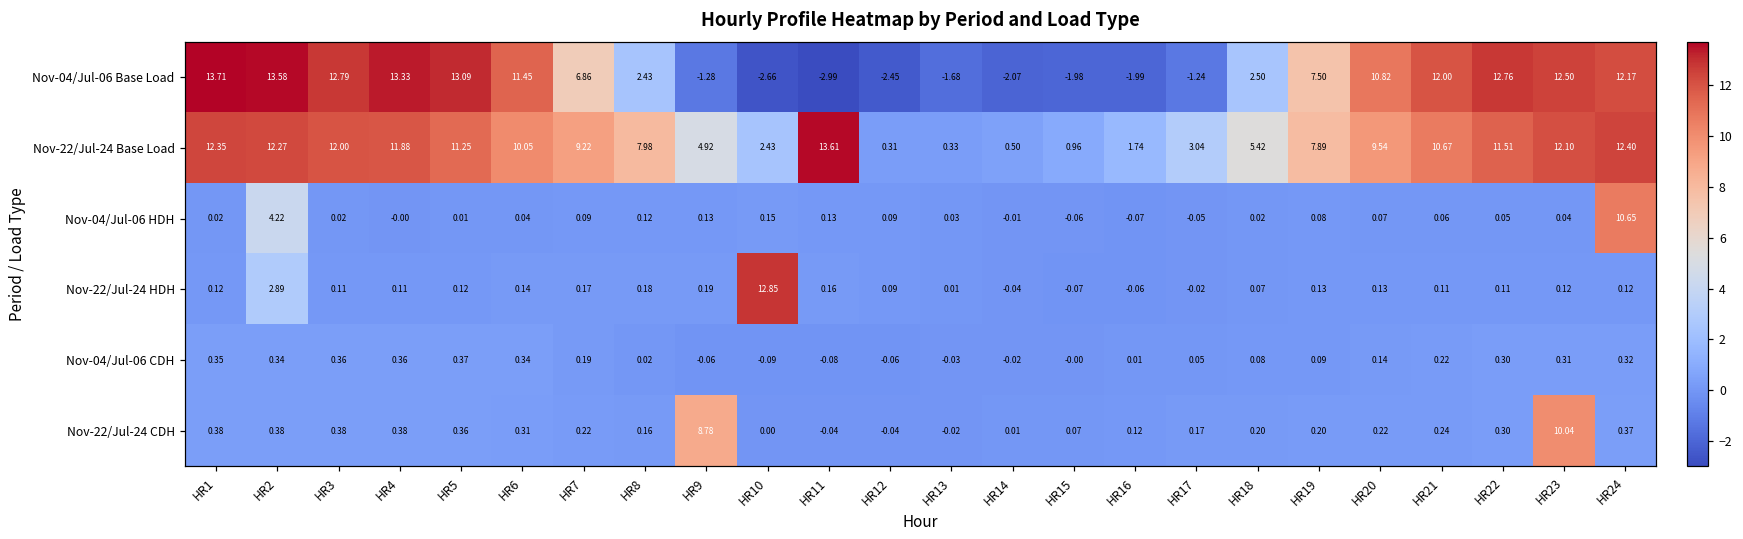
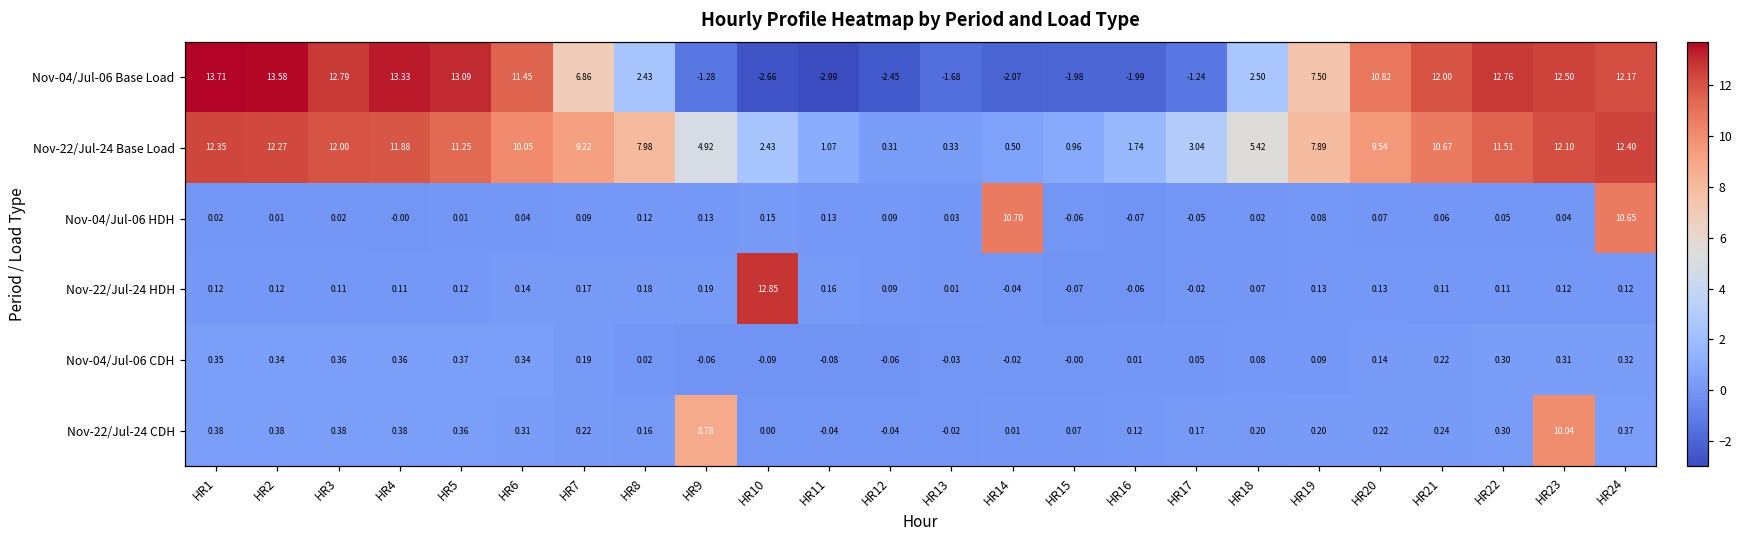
Nov-22/Jul-24 Base Load, HR11: 13.61 -> 1.07
Nov-04/Jul-06 HDH, HR2: 4.22 -> 0.01
Nov-04/Jul-06 HDH, HR14: -0.01 -> 10.70
Nov-22/Jul-24 HDH, HR2: 2.89 -> 0.12
